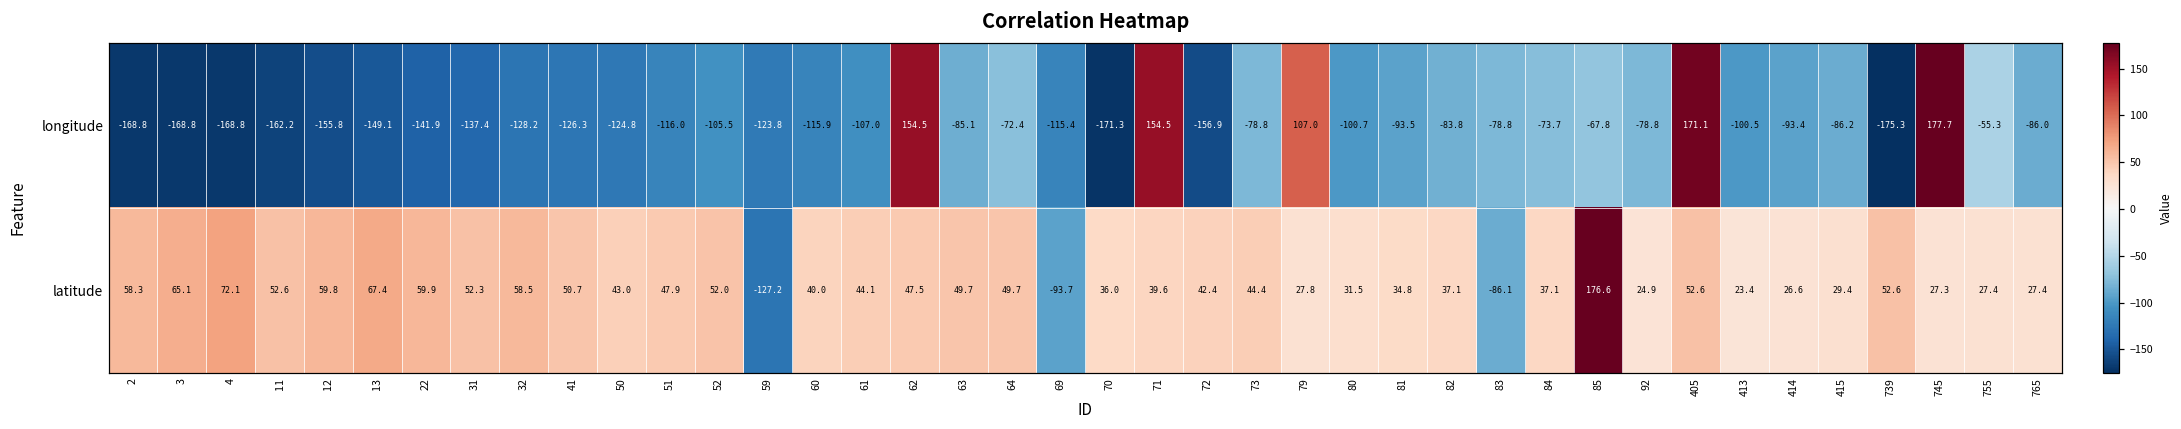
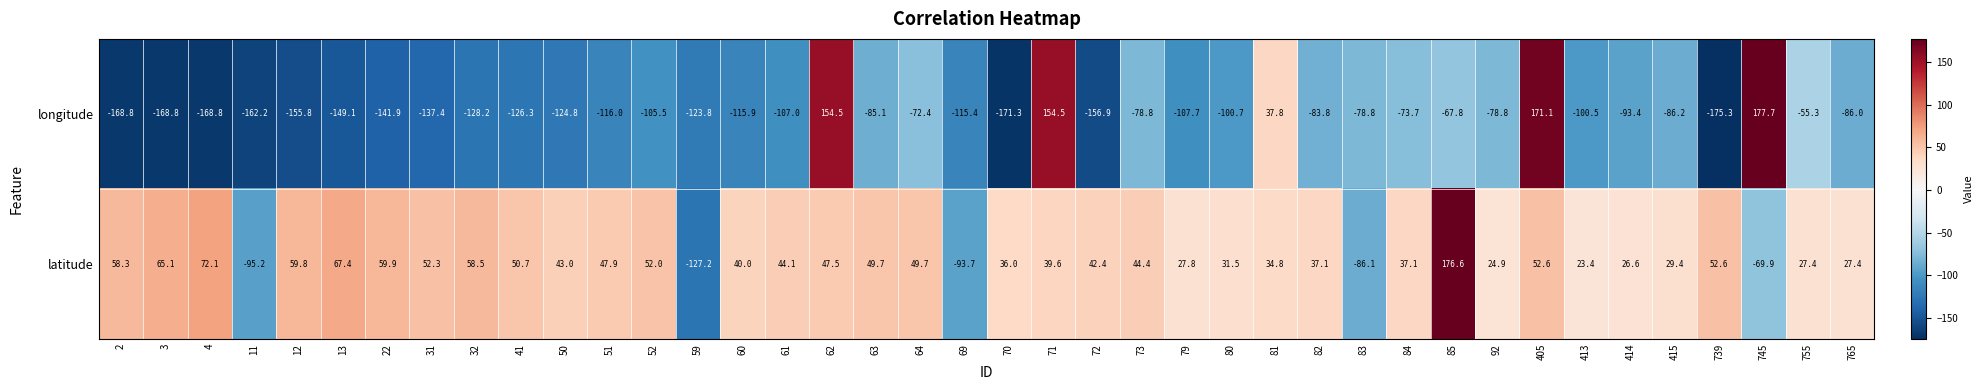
longitude, 79: 107.0 -> -107.7
longitude, 81: -93.5 -> 37.8
latitude, 11: 52.6 -> -95.2
latitude, 745: 27.3 -> -69.9
